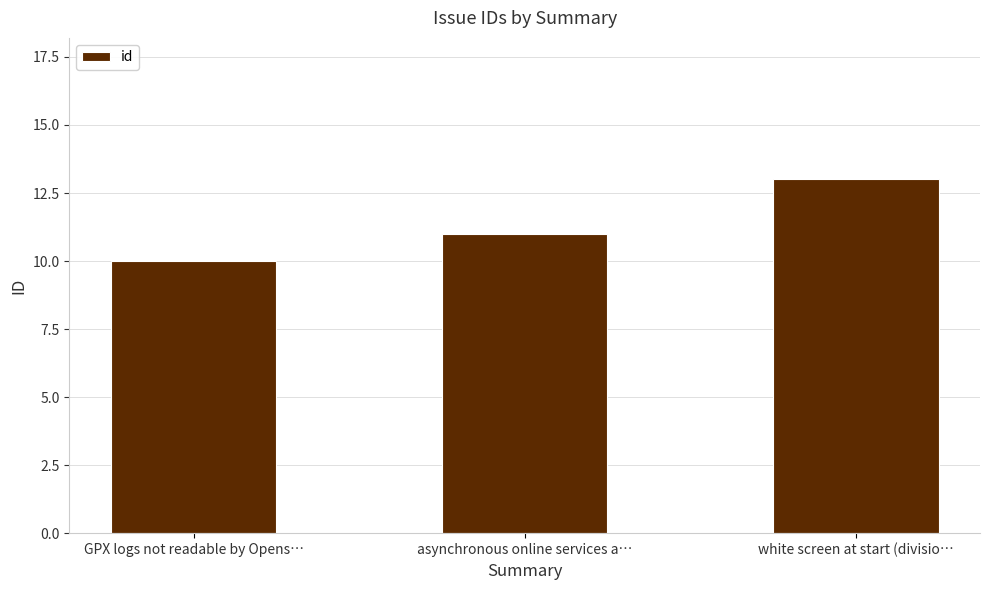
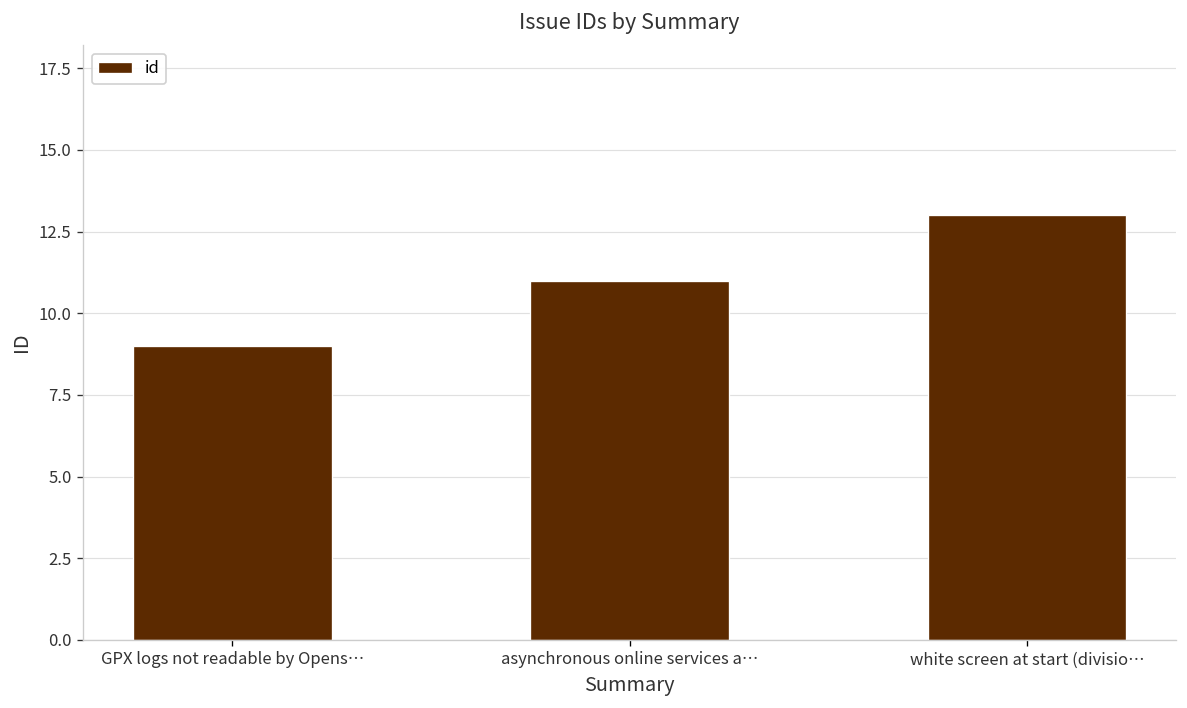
GPX logs not readable by Opens…: 10 -> 9
